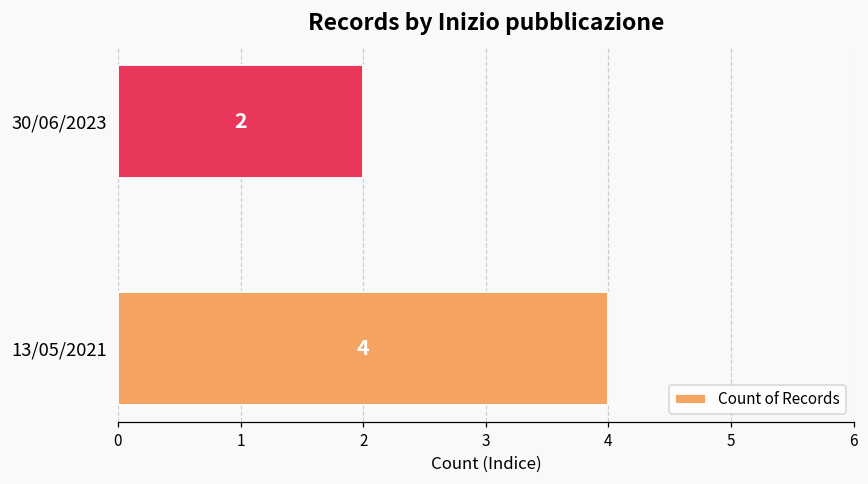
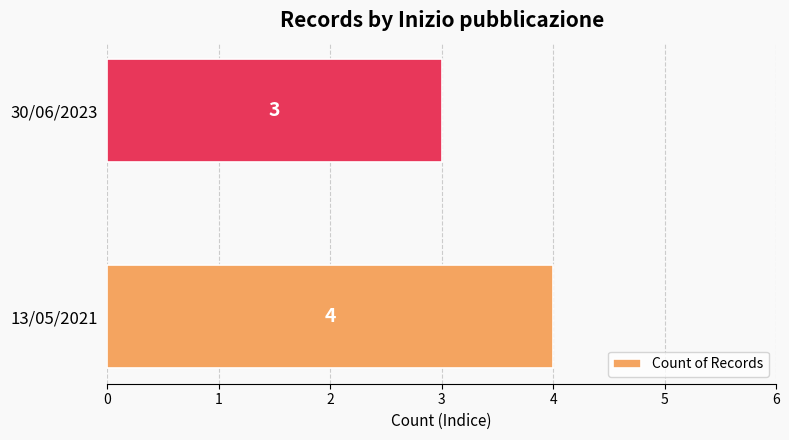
30/06/2023: 2 -> 3
